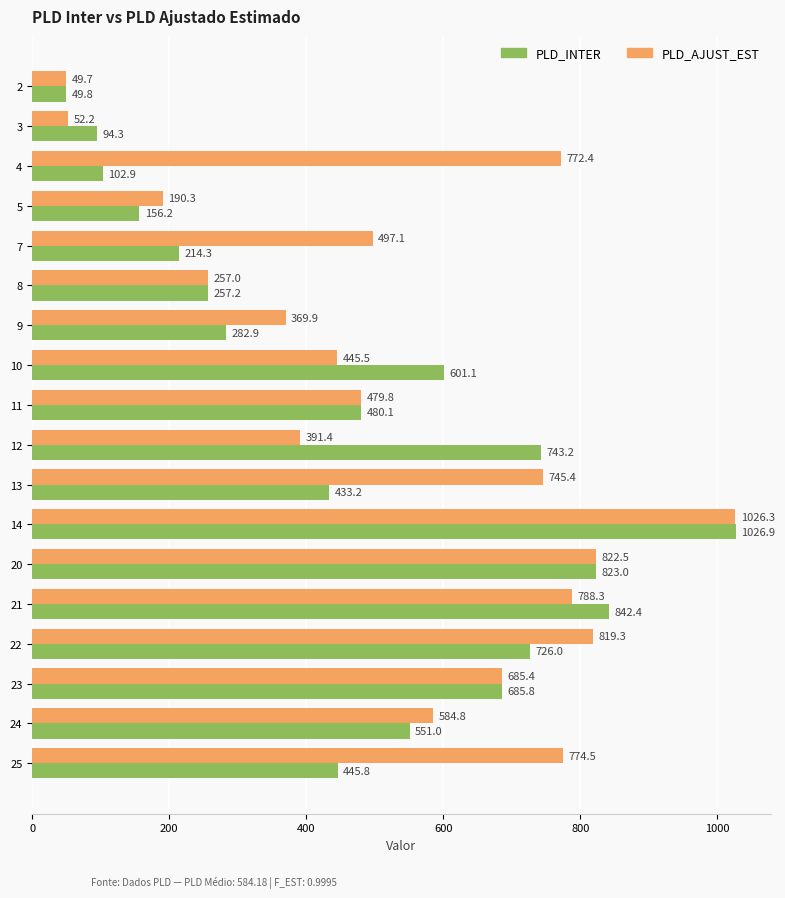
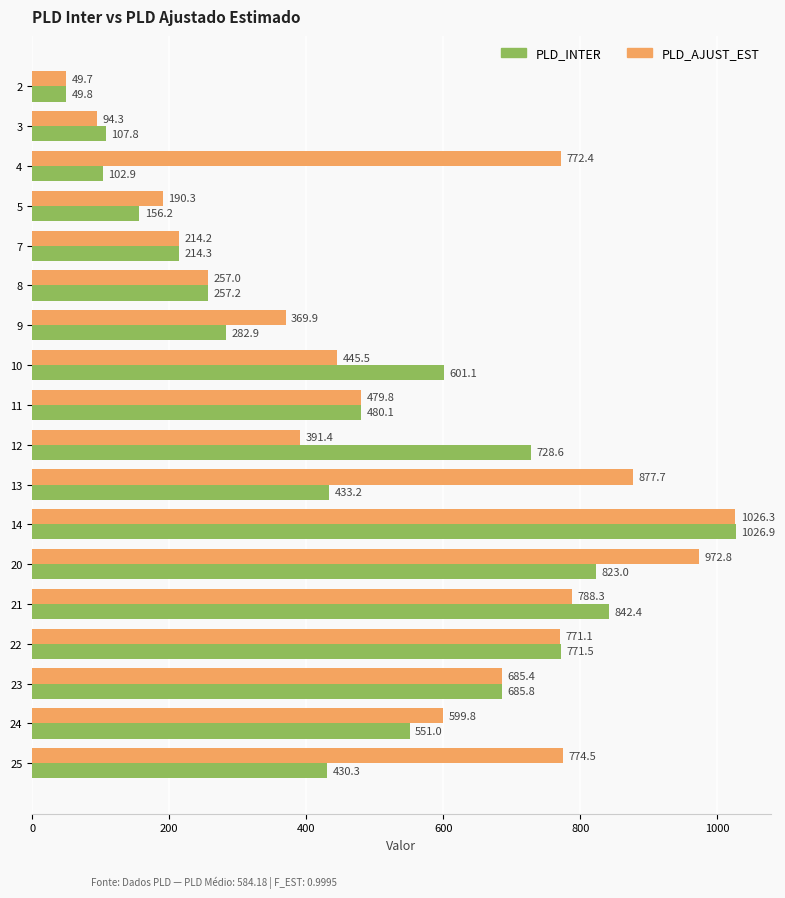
PLD_AJUST_EST, 3: 52.2 -> 94.3
PLD_INTER, 3: 94.3 -> 107.8
PLD_AJUST_EST, 7: 497.1 -> 214.2
PLD_INTER, 12: 743.2 -> 728.6
PLD_AJUST_EST, 13: 745.4 -> 877.7
PLD_AJUST_EST, 20: 822.5 -> 972.8
PLD_AJUST_EST, 22: 819.3 -> 771.1
PLD_INTER, 22: 726.0 -> 771.5
PLD_AJUST_EST, 24: 584.8 -> 599.8
PLD_INTER, 25: 445.8 -> 430.3
